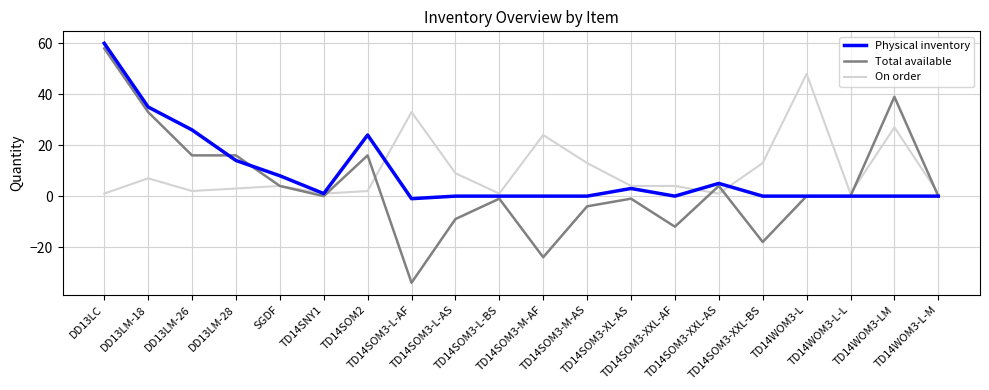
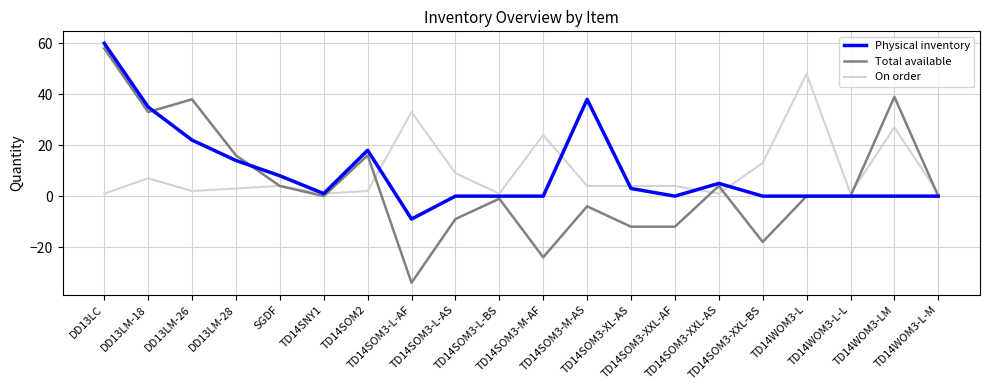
Physical inventory, DD13LM-26: 26 -> 22
Total available, DD13LM-26: 16 -> 38
Physical inventory, TD14SOM2: 24 -> 18
Physical inventory, TD14SOM3-L-AF: -1 -> -9
Physical inventory, TD14SOM3-M-AS: 0 -> 38
On order, TD14SOM3-M-AS: 13 -> 4
Total available, TD14SOM3-XL-AS: -1 -> -12
